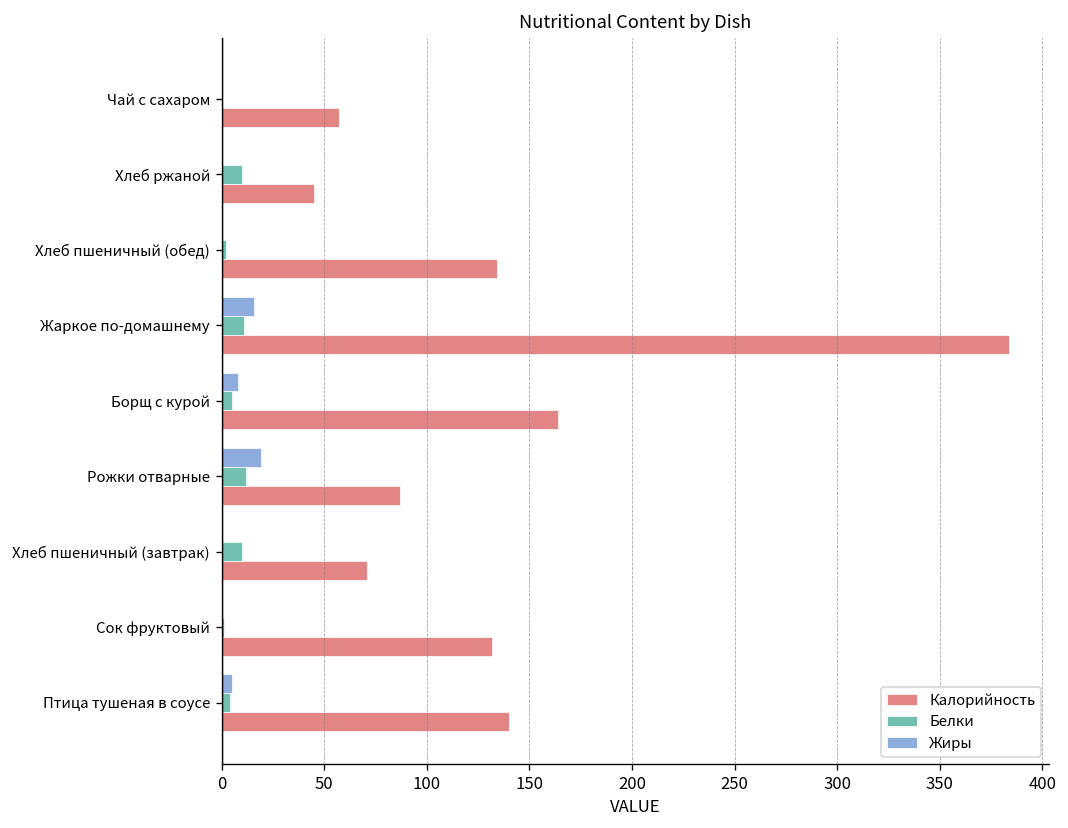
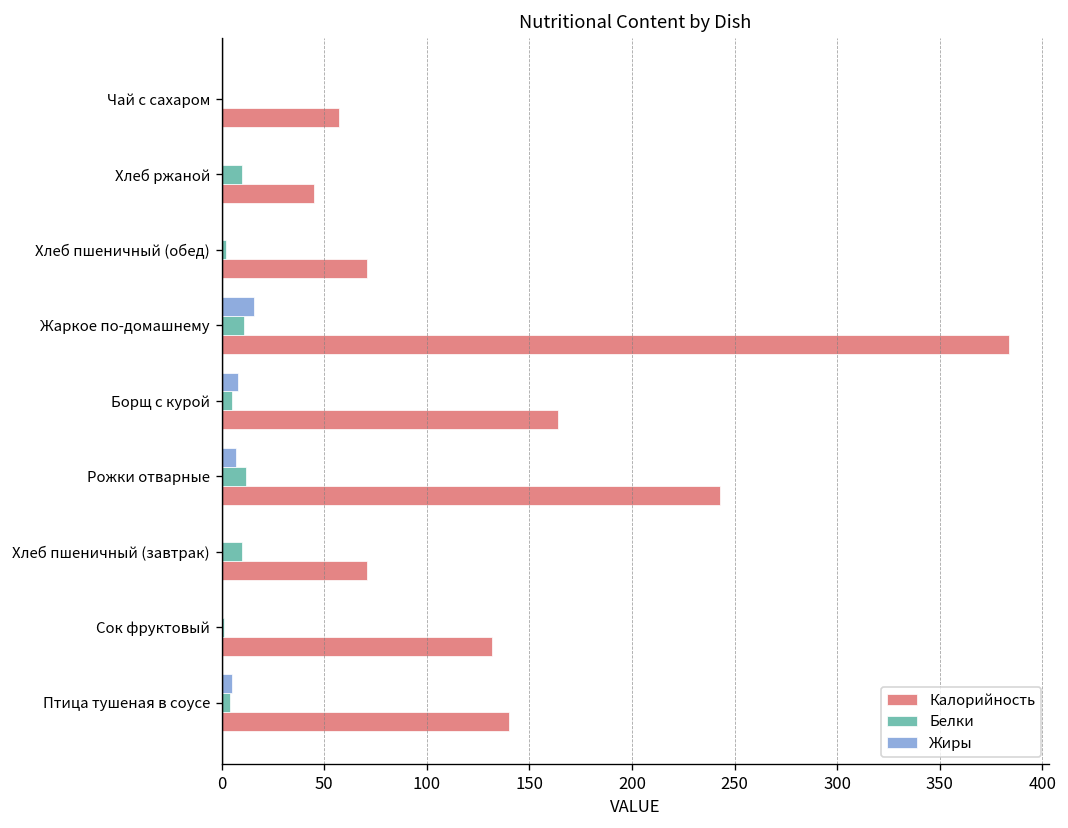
Калорийность, Хлеб пшеничный (обед): 134 -> 71
Жиры, Рожки отварные: 19 -> 7
Калорийность, Рожки отварные: 87 -> 243
